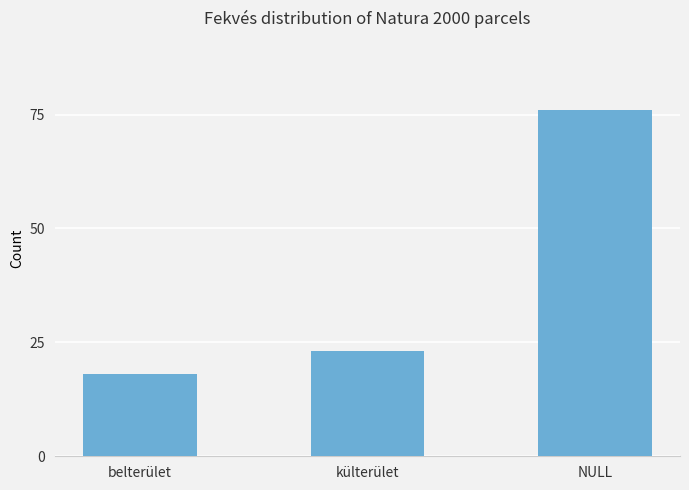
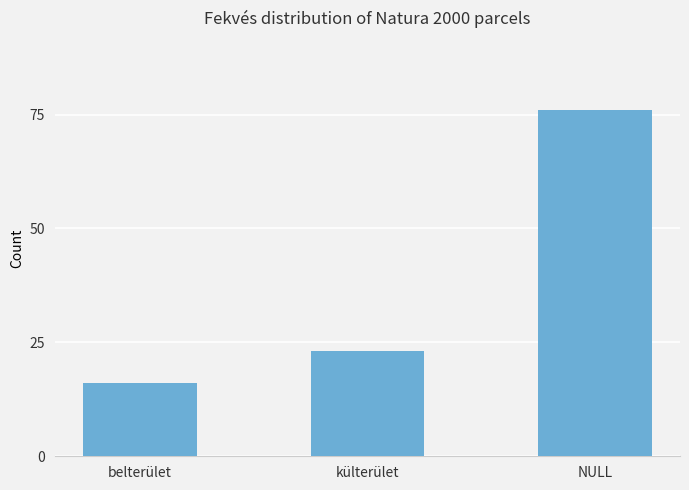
belterület: 18 -> 16
